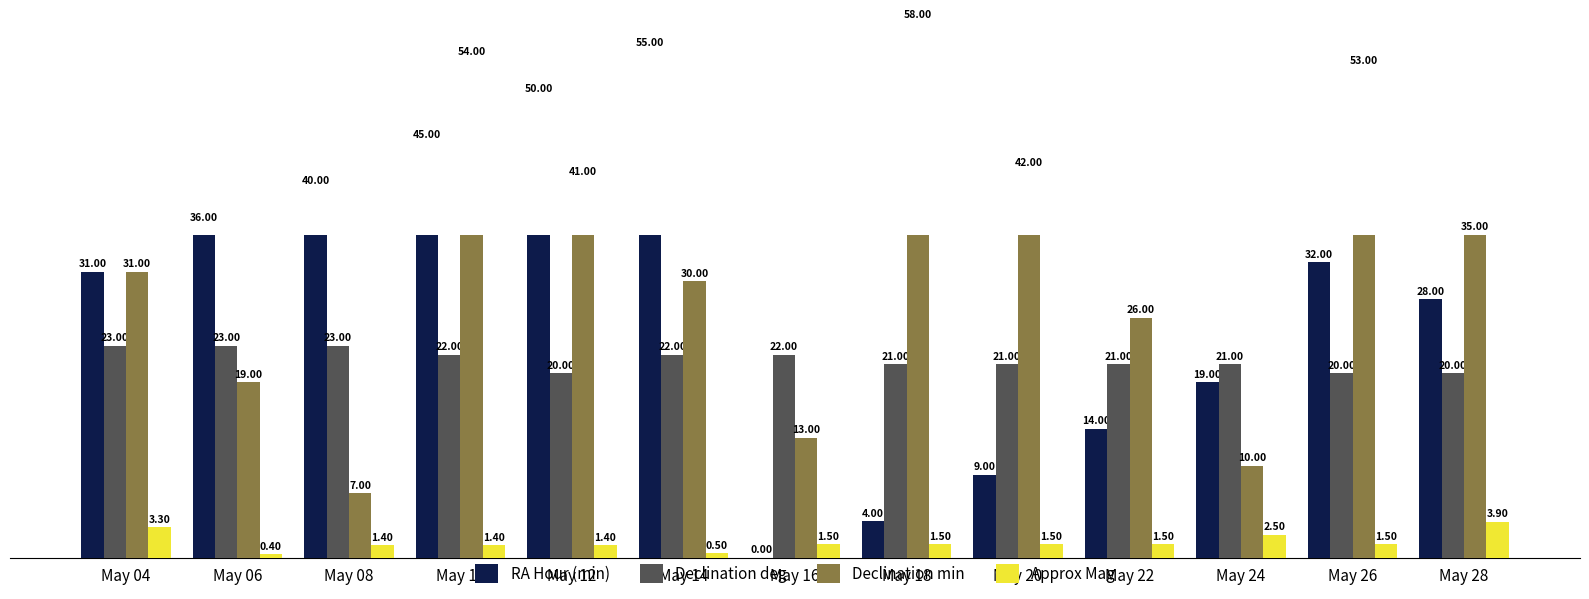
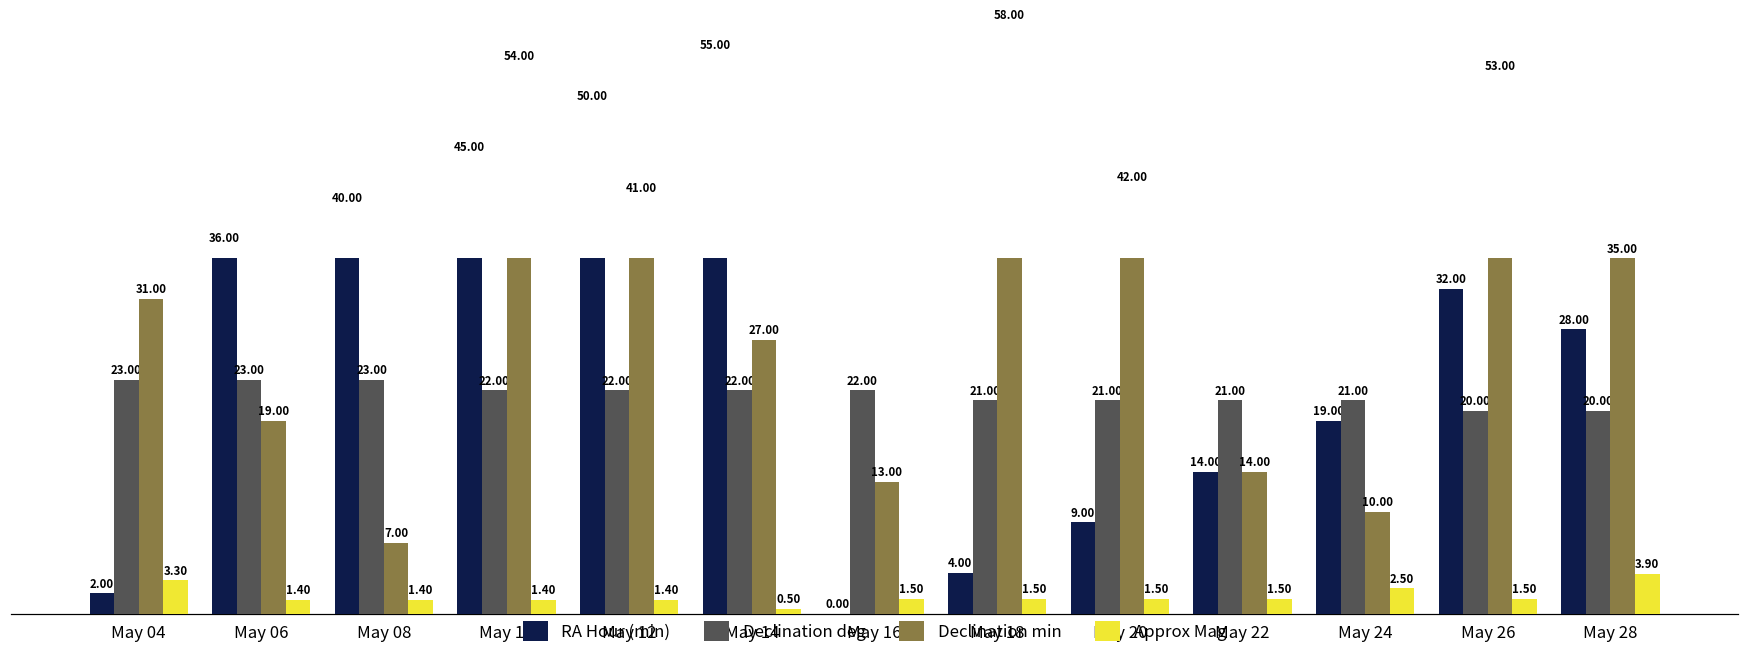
RA Hour (min), May 04: 31.00 -> 2.00
Approx Mag, May 06: 0.40 -> 1.40
Declination deg, May 12: 20.00 -> 22.00
Declination min, May 14: 30.00 -> 27.00
Declination min, May 22: 26.00 -> 14.00
